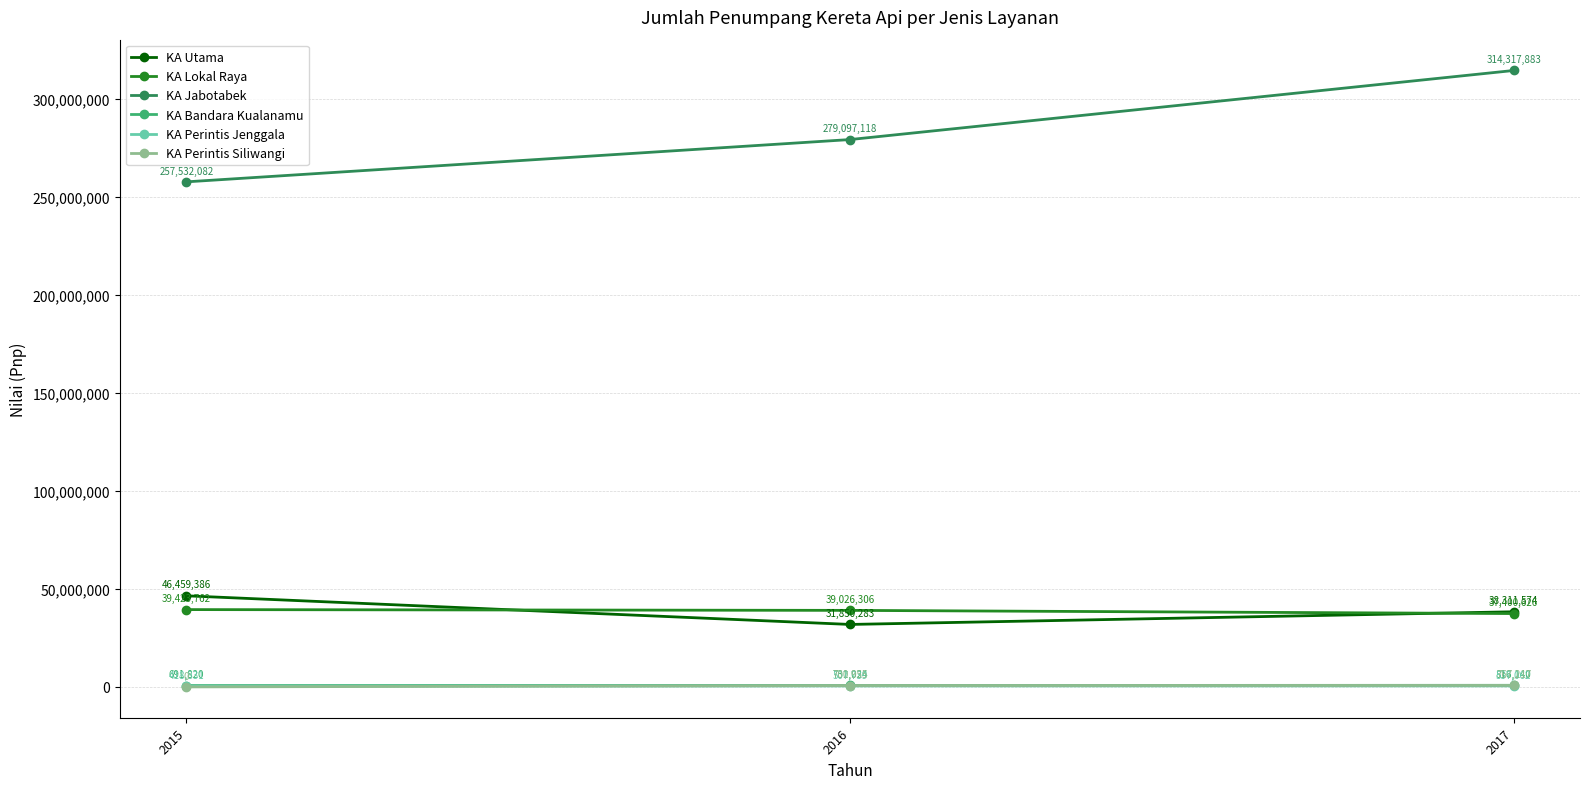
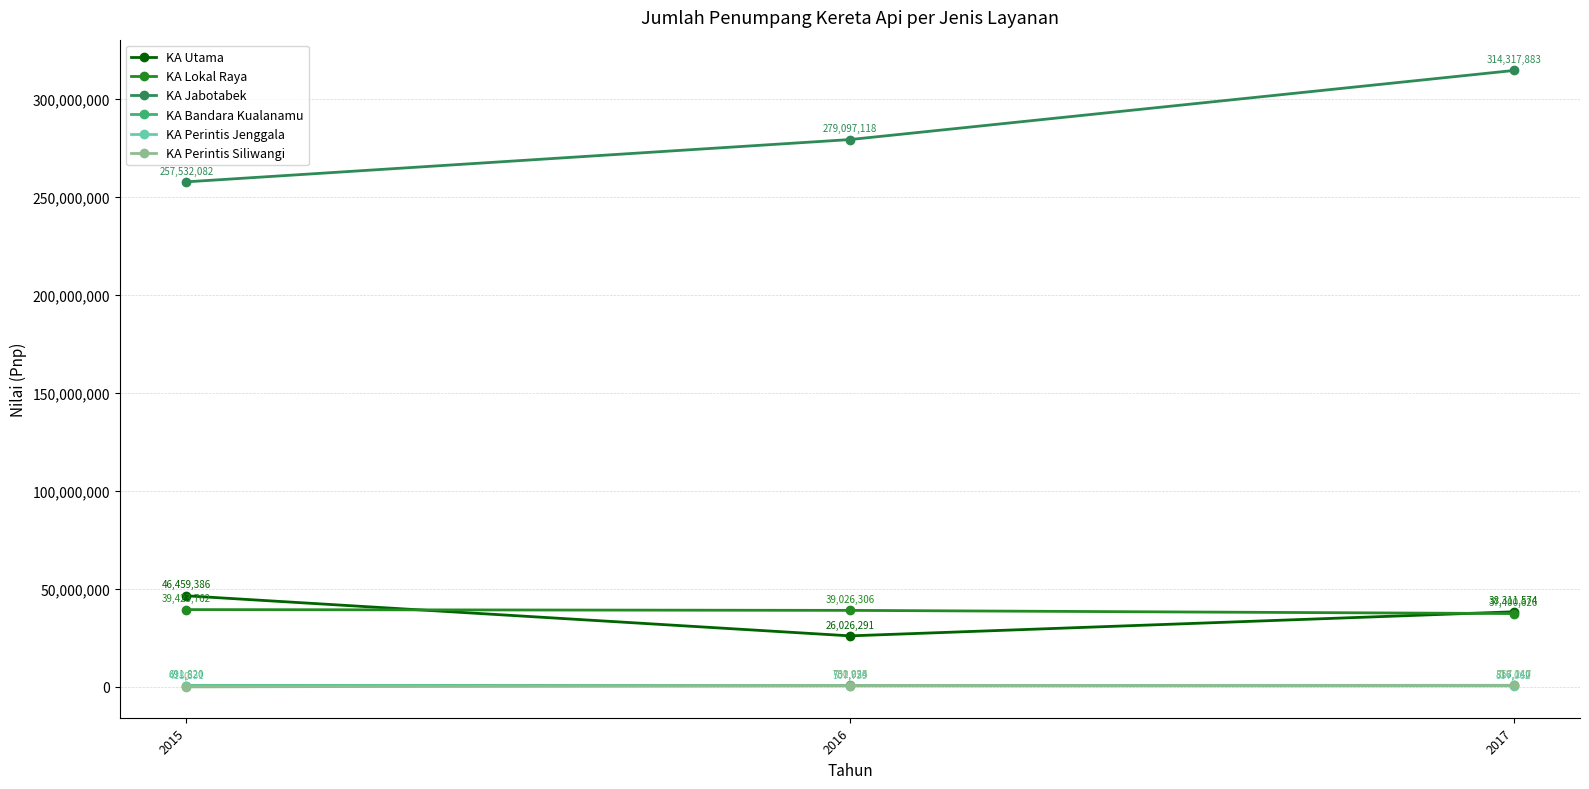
KA Utama, 2016: 31,850,283 -> 26,026,291
